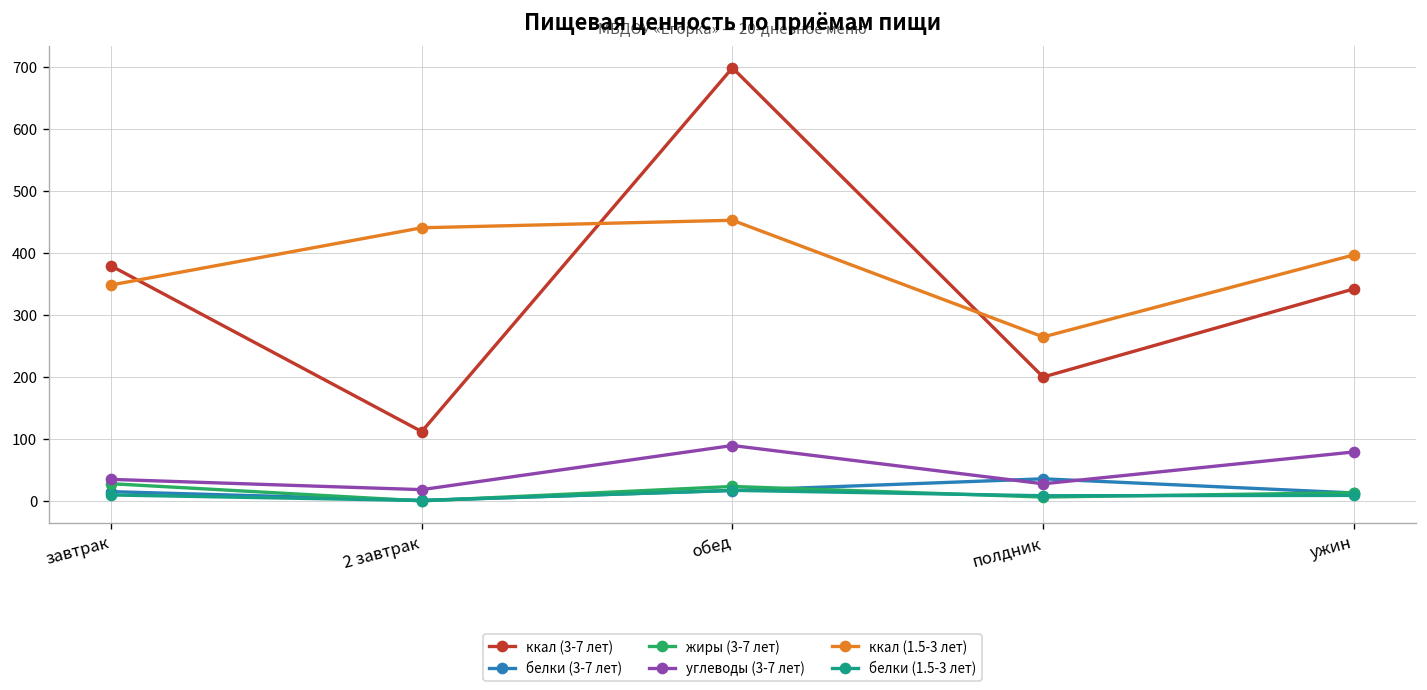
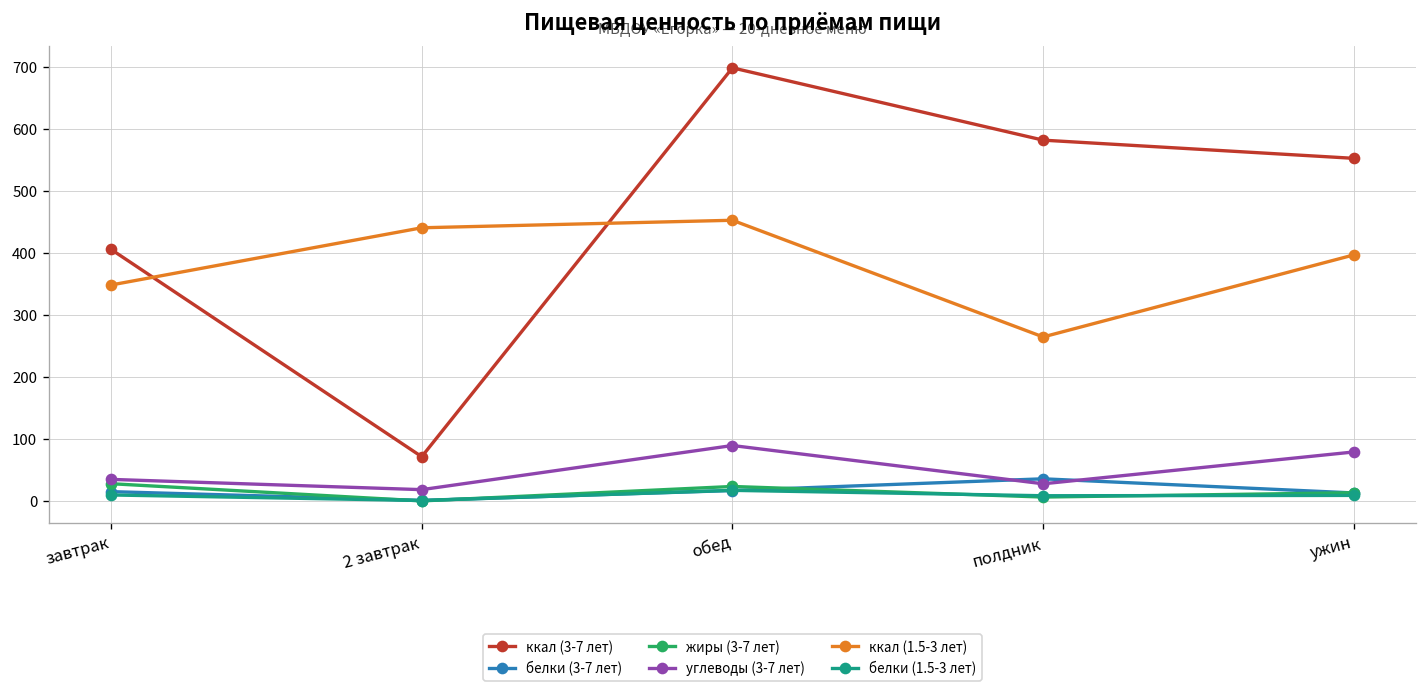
ккал (3-7 лет), завтрак: 380 -> 410
ккал (3-7 лет), 2 завтрак: 110 -> 70
ккал (3-7 лет), полдник: 200 -> 580
ккал (3-7 лет), ужин: 340 -> 550
